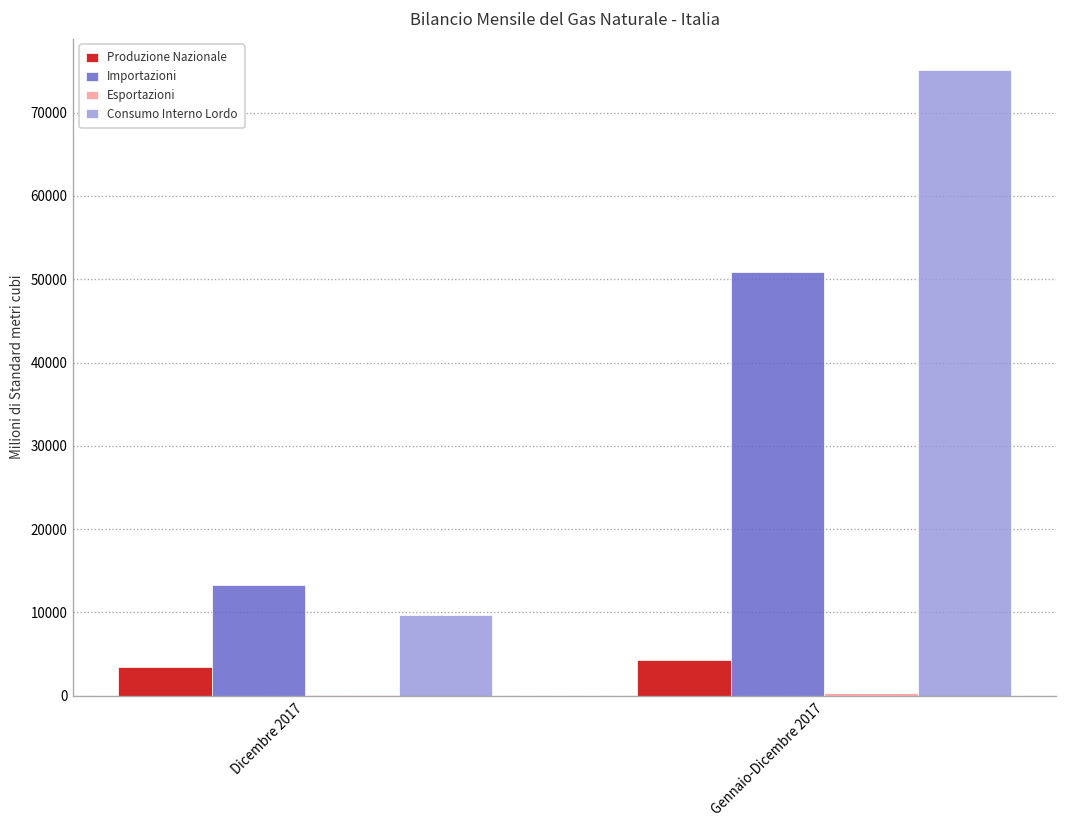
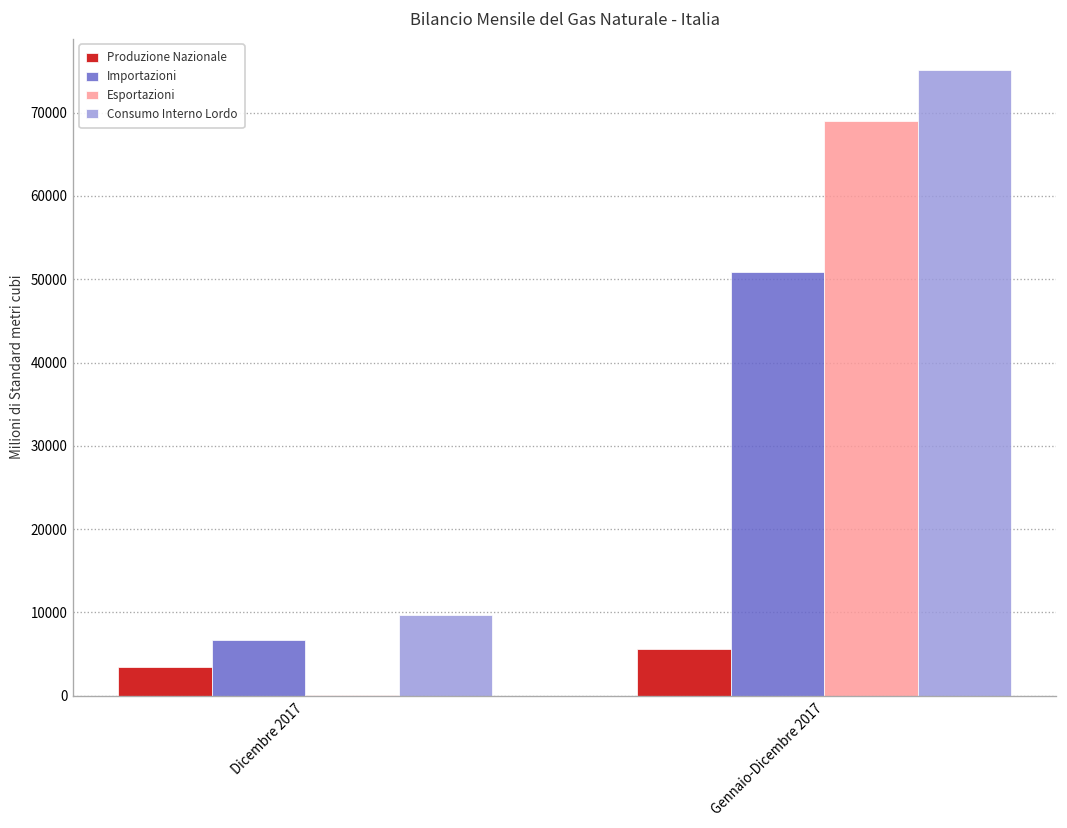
Importazioni, Dicembre 2017: 13000 -> 7000
Produzione Nazionale, Gennaio-Dicembre 2017: 4000 -> 6000
Esportazioni, Gennaio-Dicembre 2017: 0 -> 69000
